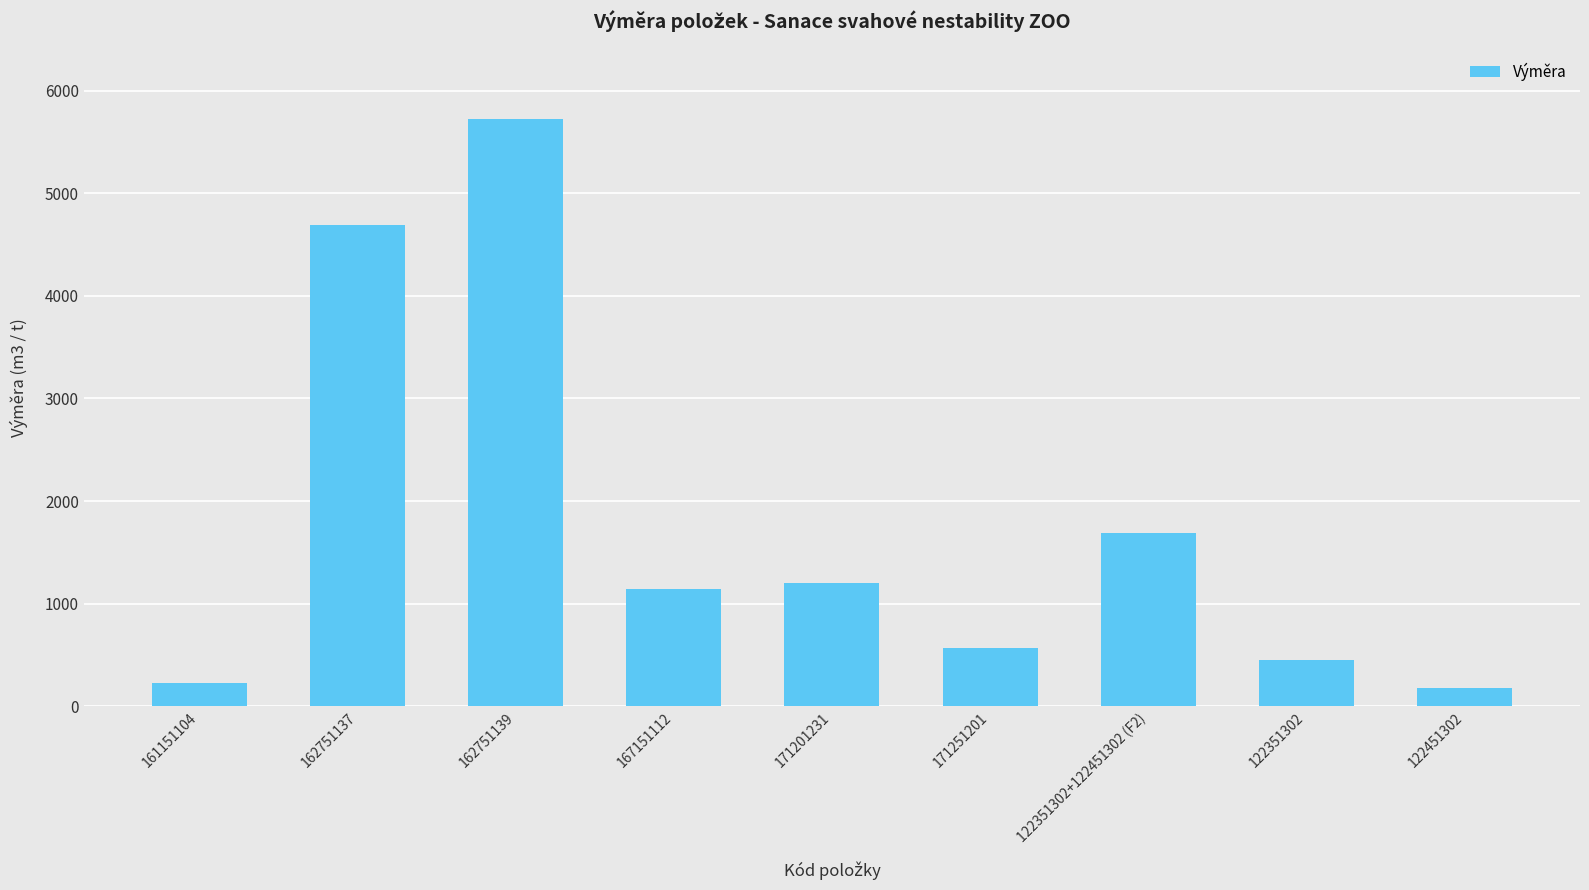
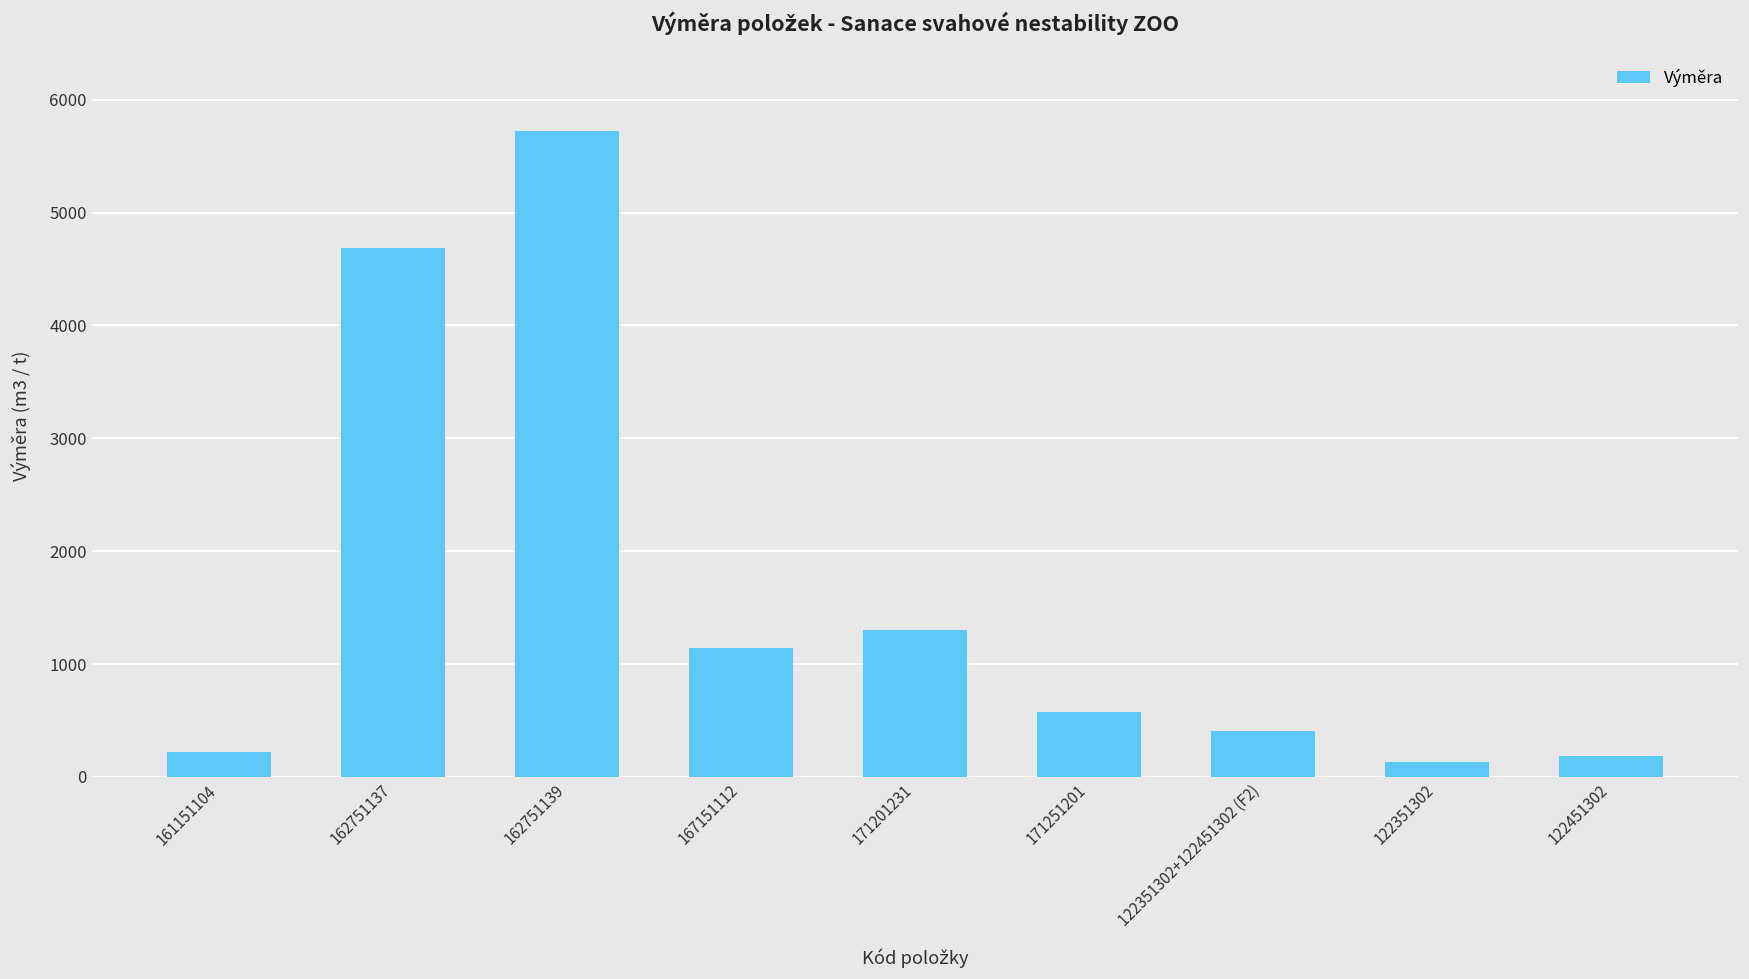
171201231: 1200 -> 1300
122351302+122451302 (F2): 1690 -> 410
122351302: 450 -> 140
